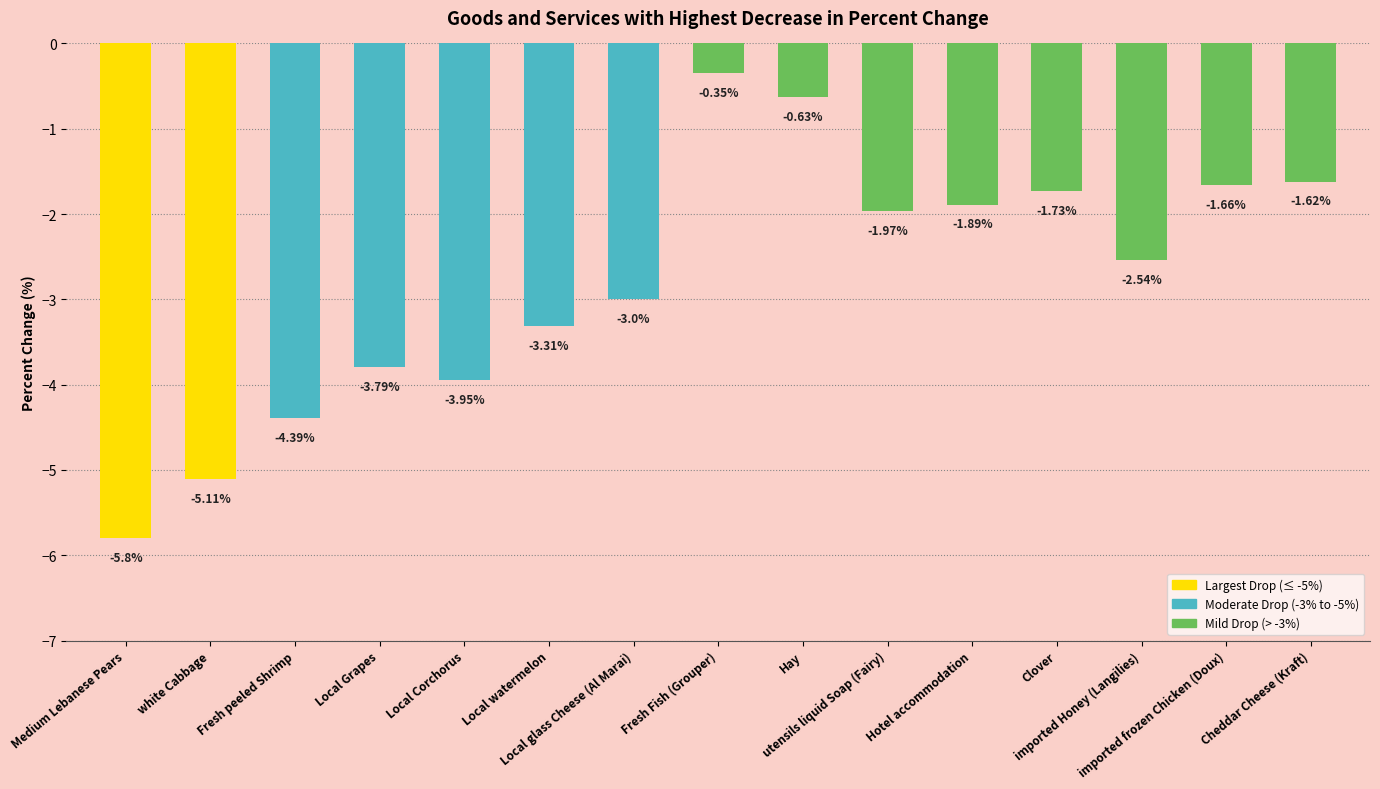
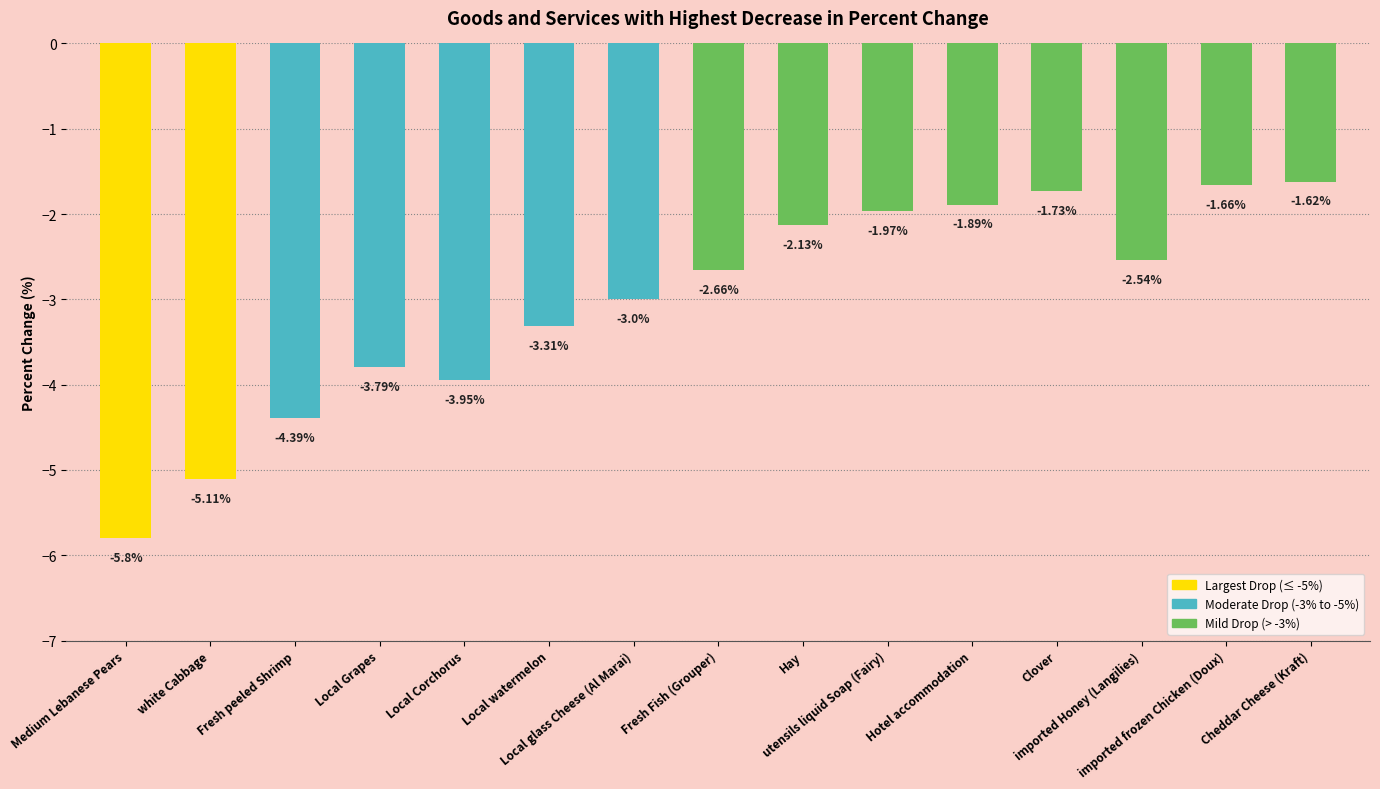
Fresh Fish (Grouper): -0.35% -> -2.66%
Hay: -0.63% -> -2.13%
